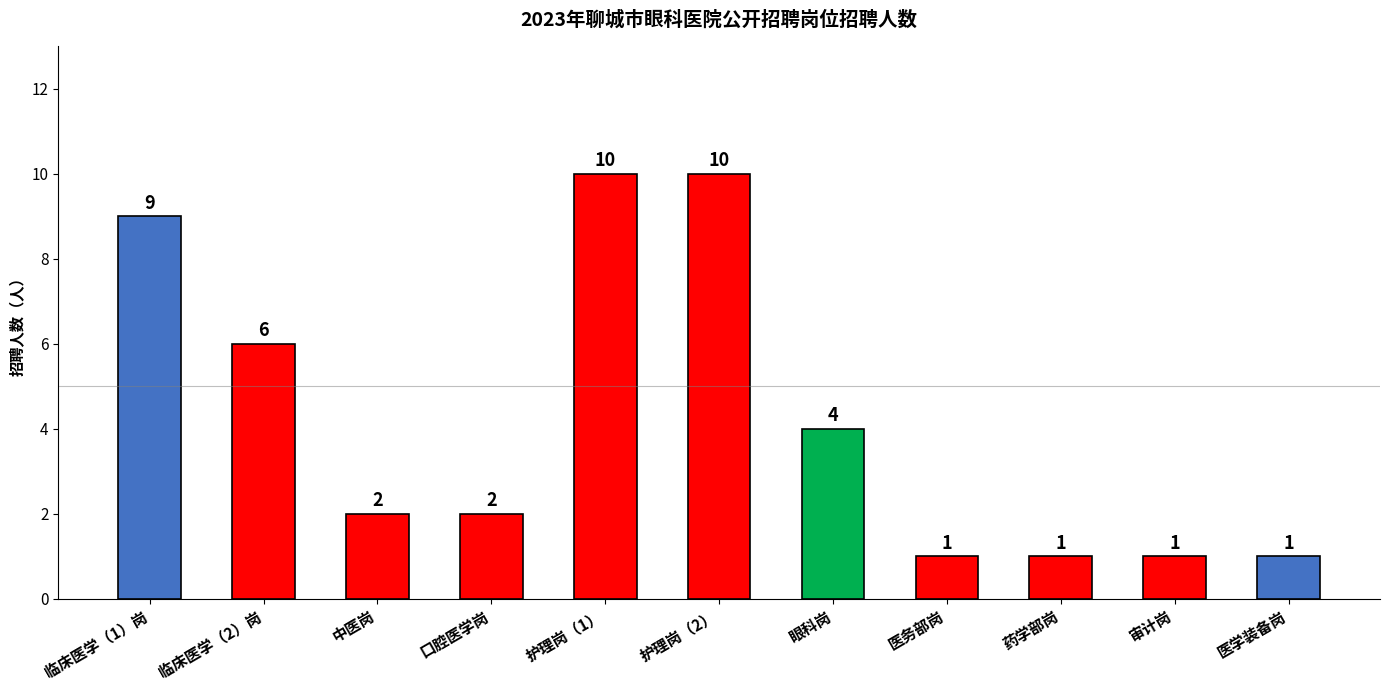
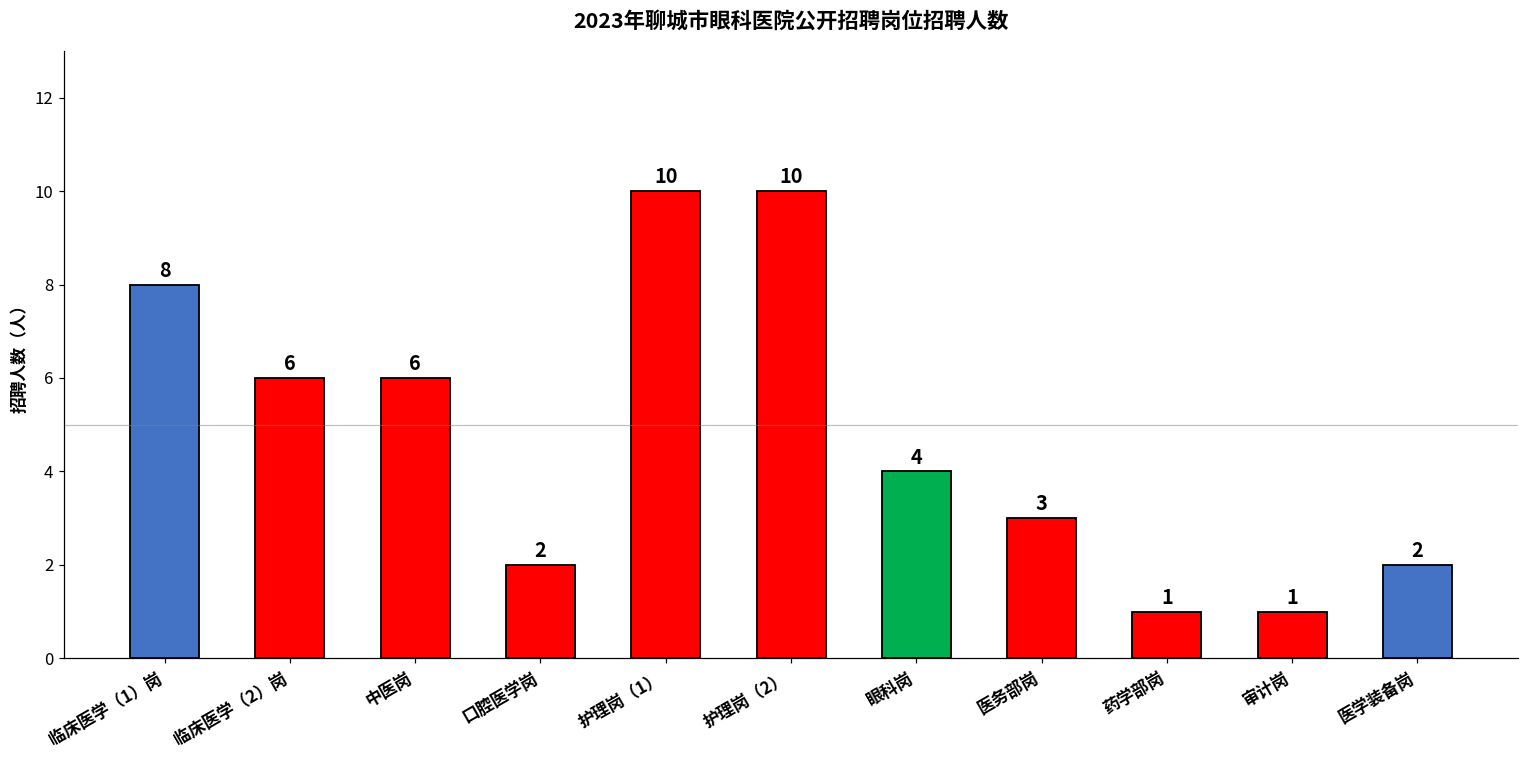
临床医学（1）岗: 9 -> 8
中医岗: 2 -> 6
医务部岗: 1 -> 3
医学装备岗: 1 -> 2
